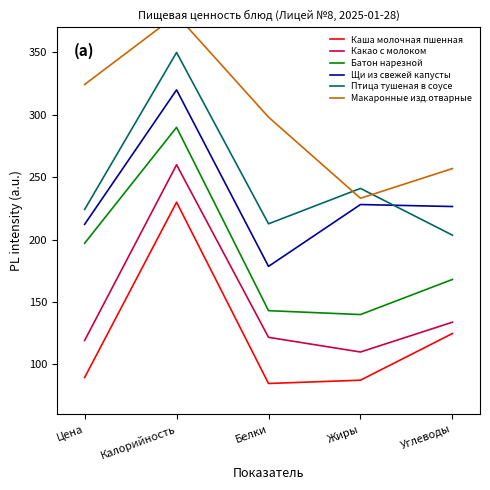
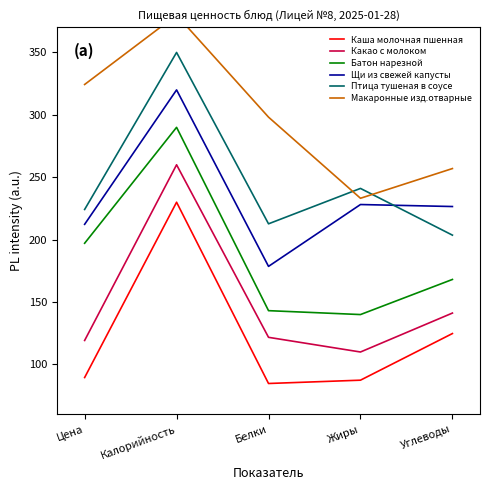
Какао с молоком, Углеводы: 134 -> 141
